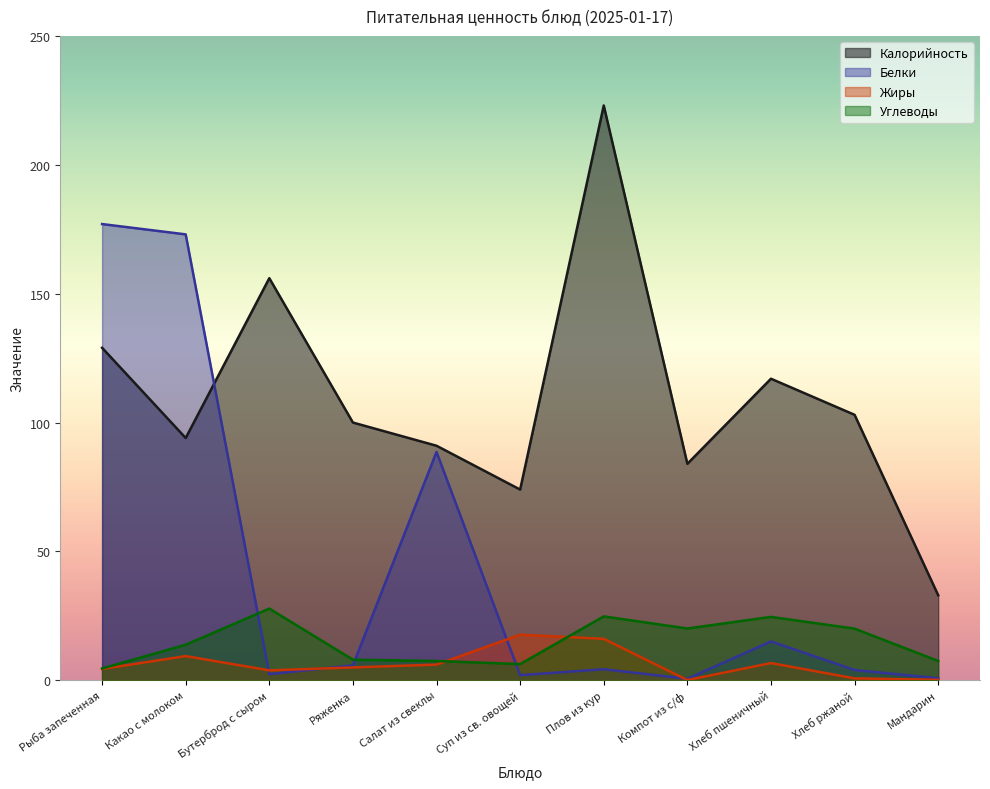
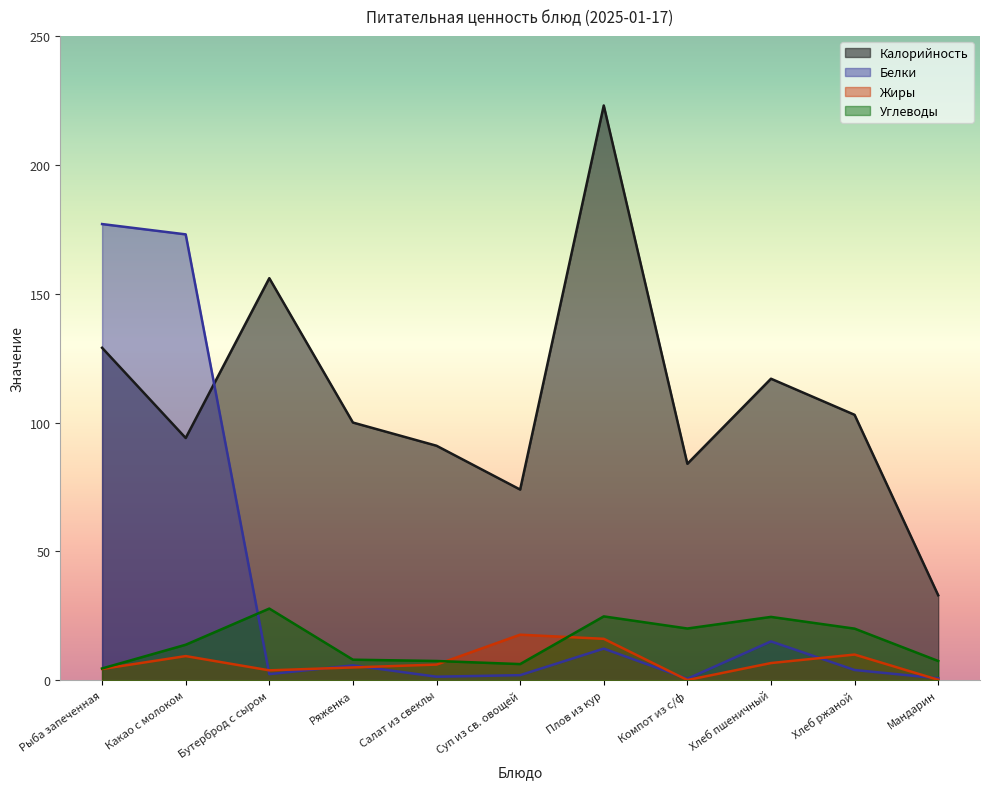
Белки, Салат из свеклы: 89 -> 1
Белки, Плов из кур: 4 -> 12
Жиры, Хлеб ржаной: 1 -> 10
